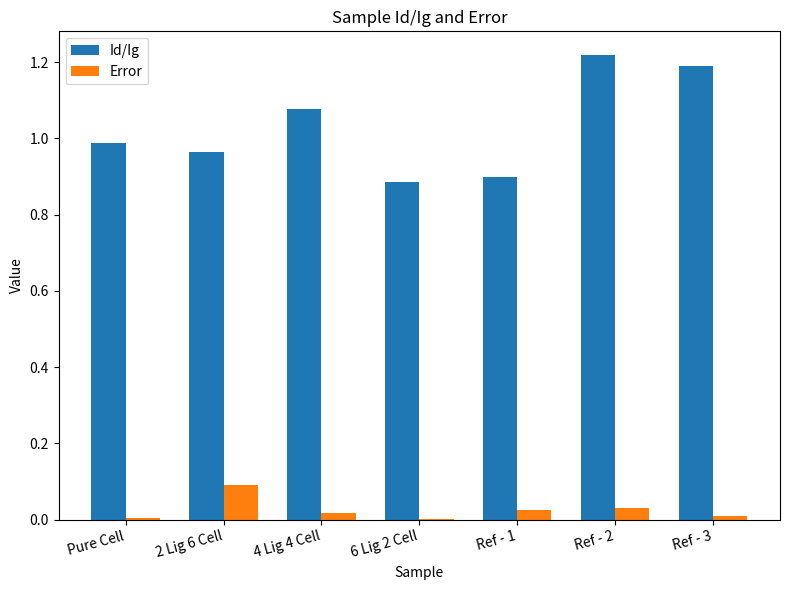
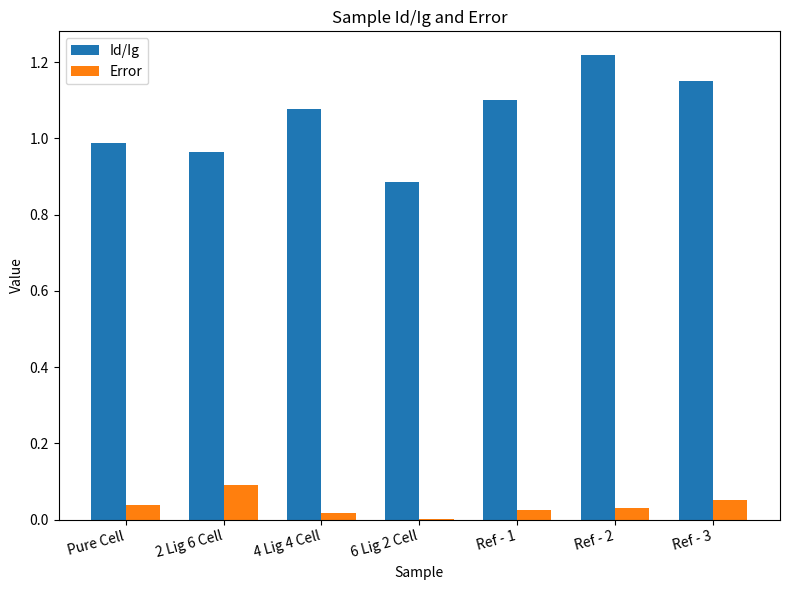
Error, Pure Cell: 0.00 -> 0.04
Id/Ig, Ref - 1: 0.9 -> 1.1
Id/Ig, Ref - 3: 1.19 -> 1.15
Error, Ref - 3: 0.01 -> 0.05
